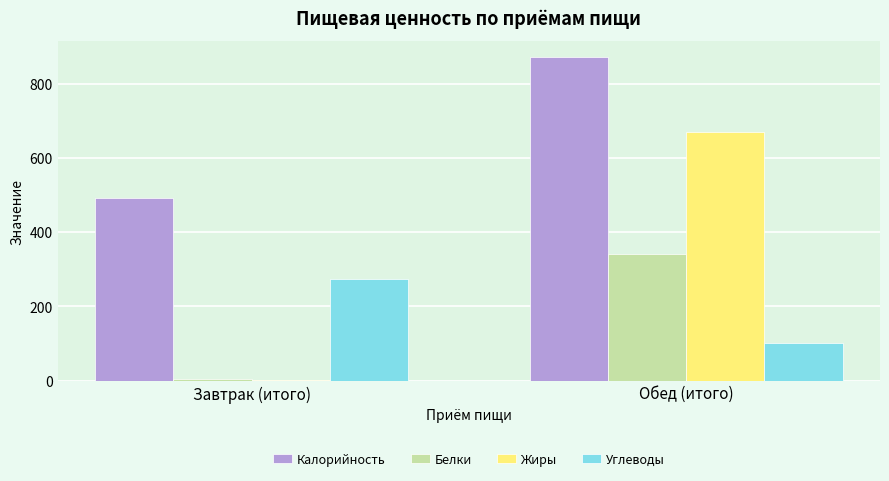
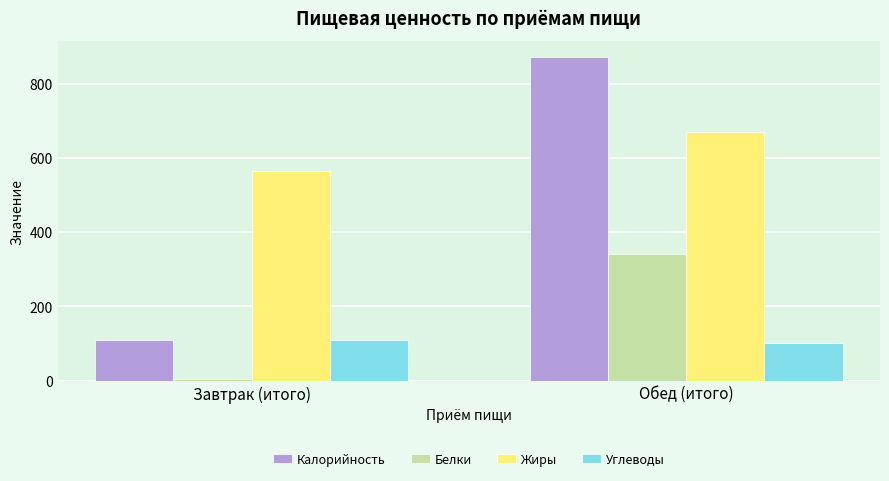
Калорийность, Завтрак (итого): 490 -> 110
Жиры, Завтрак (итого): 0 -> 570
Углеводы, Завтрак (итого): 280 -> 110
